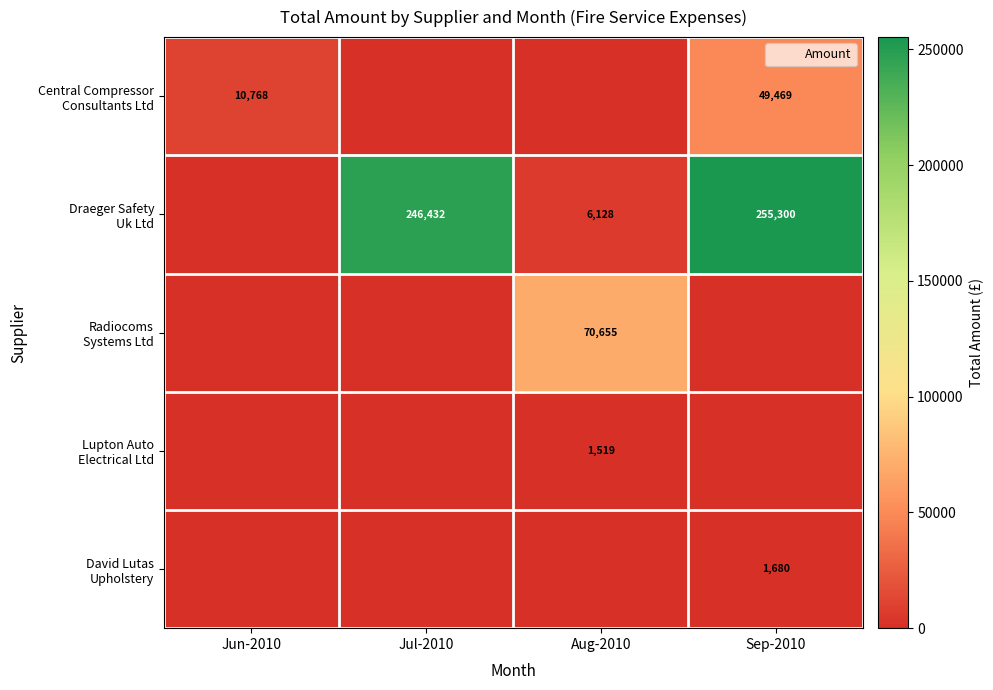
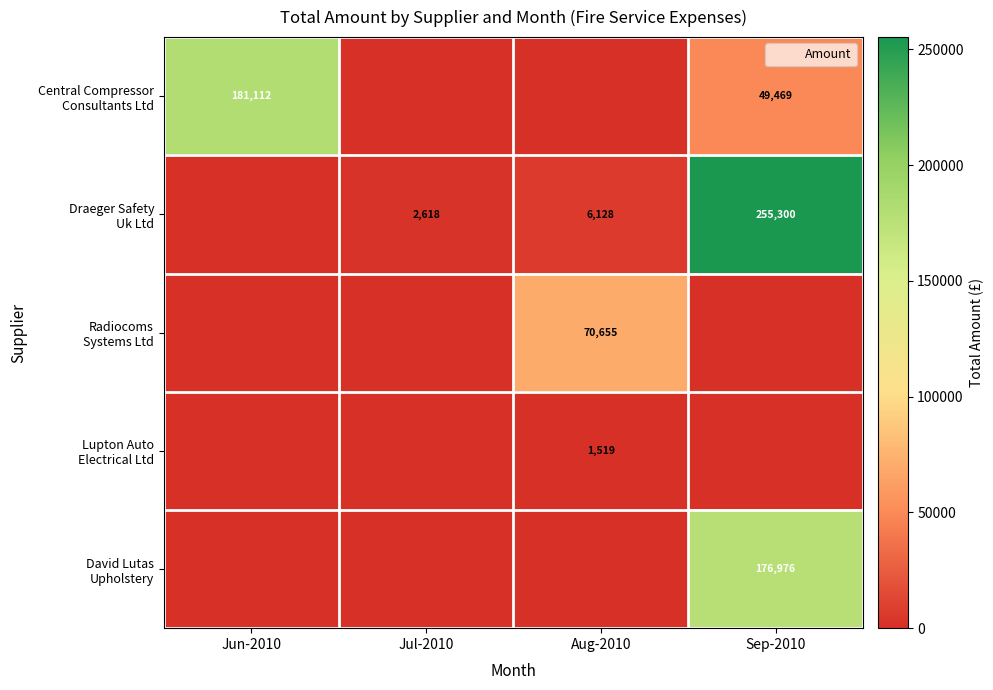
Central Compressor Consultants Ltd, Jun-2010: 10,768 -> 181,112
Draeger Safety Uk Ltd, Jul-2010: 246,432 -> 2,618
David Lutas Upholstery, Sep-2010: 1,680 -> 176,976
